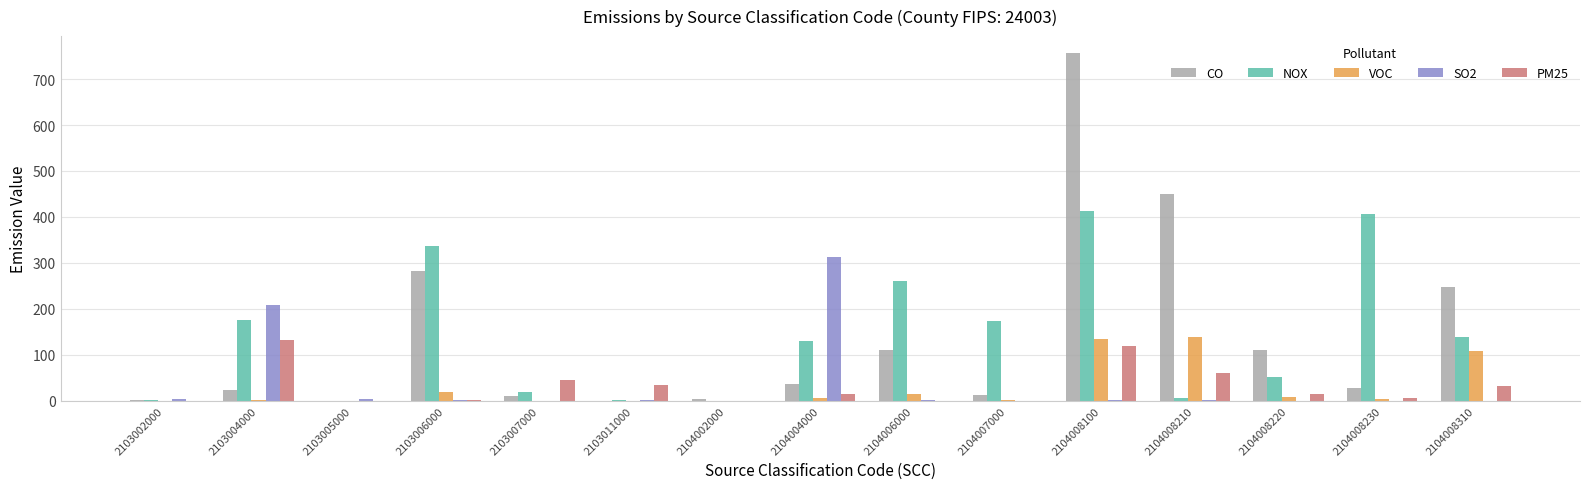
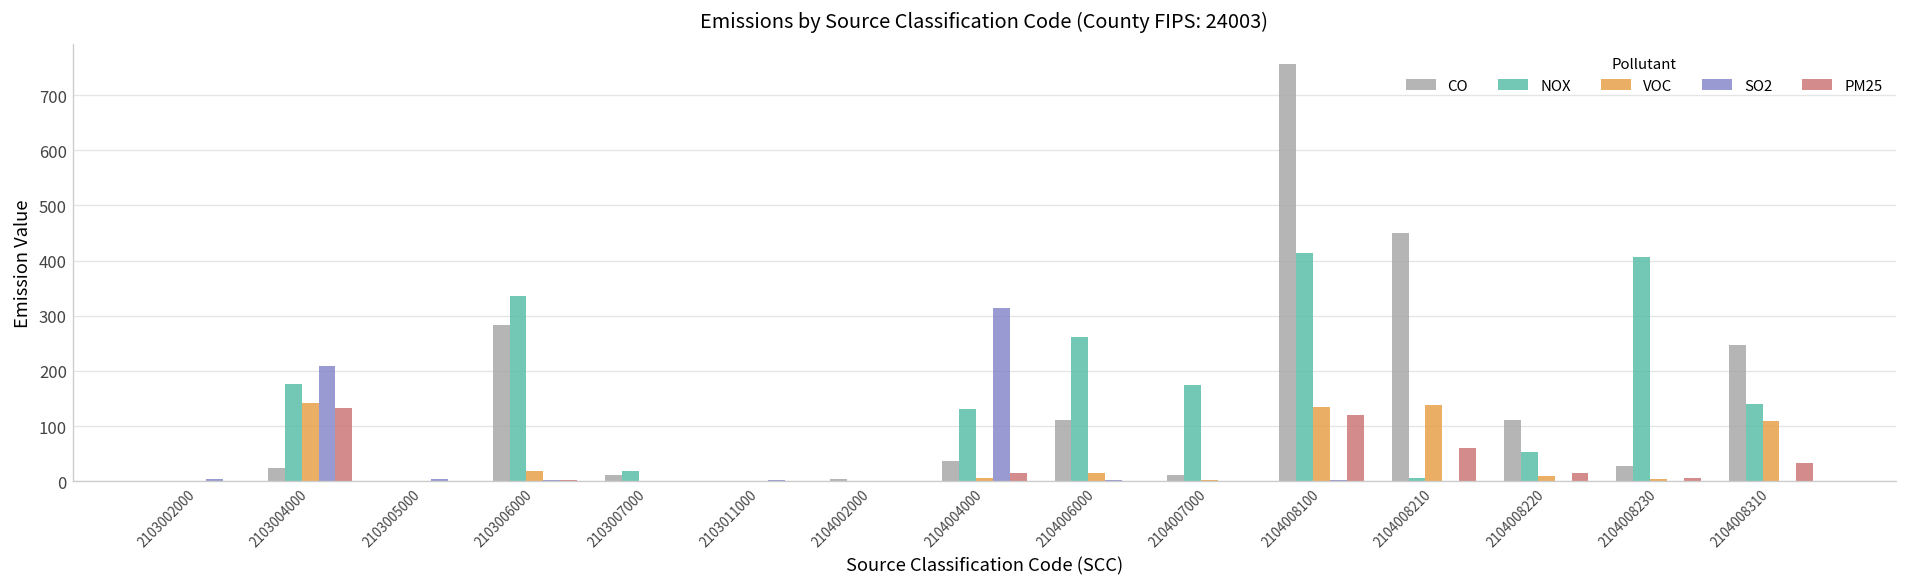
VOC, 2103004000: 0 -> 140
PM25, 2103007000: 50 -> 0
PM25, 2103011000: 40 -> 0
